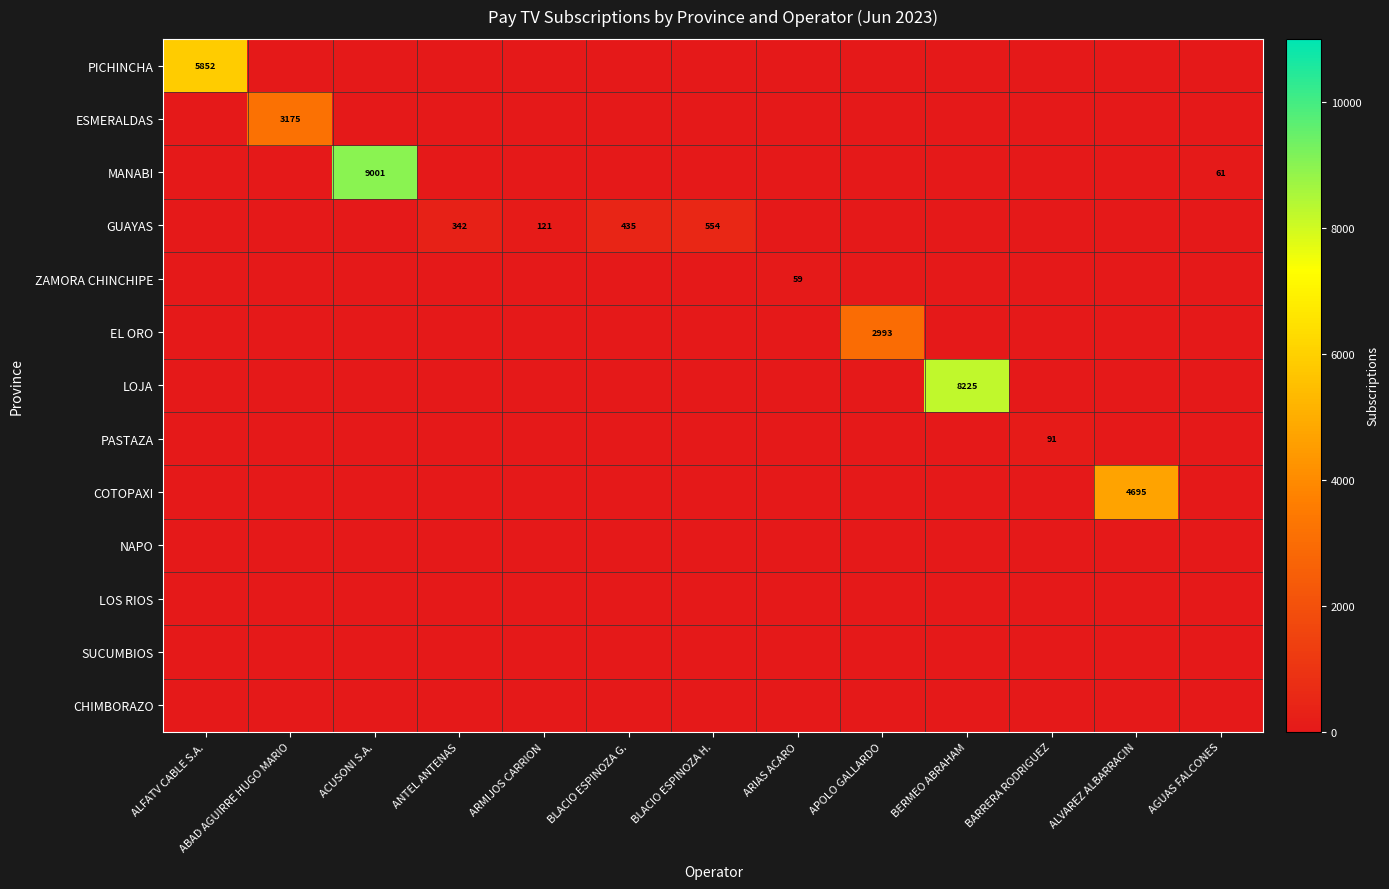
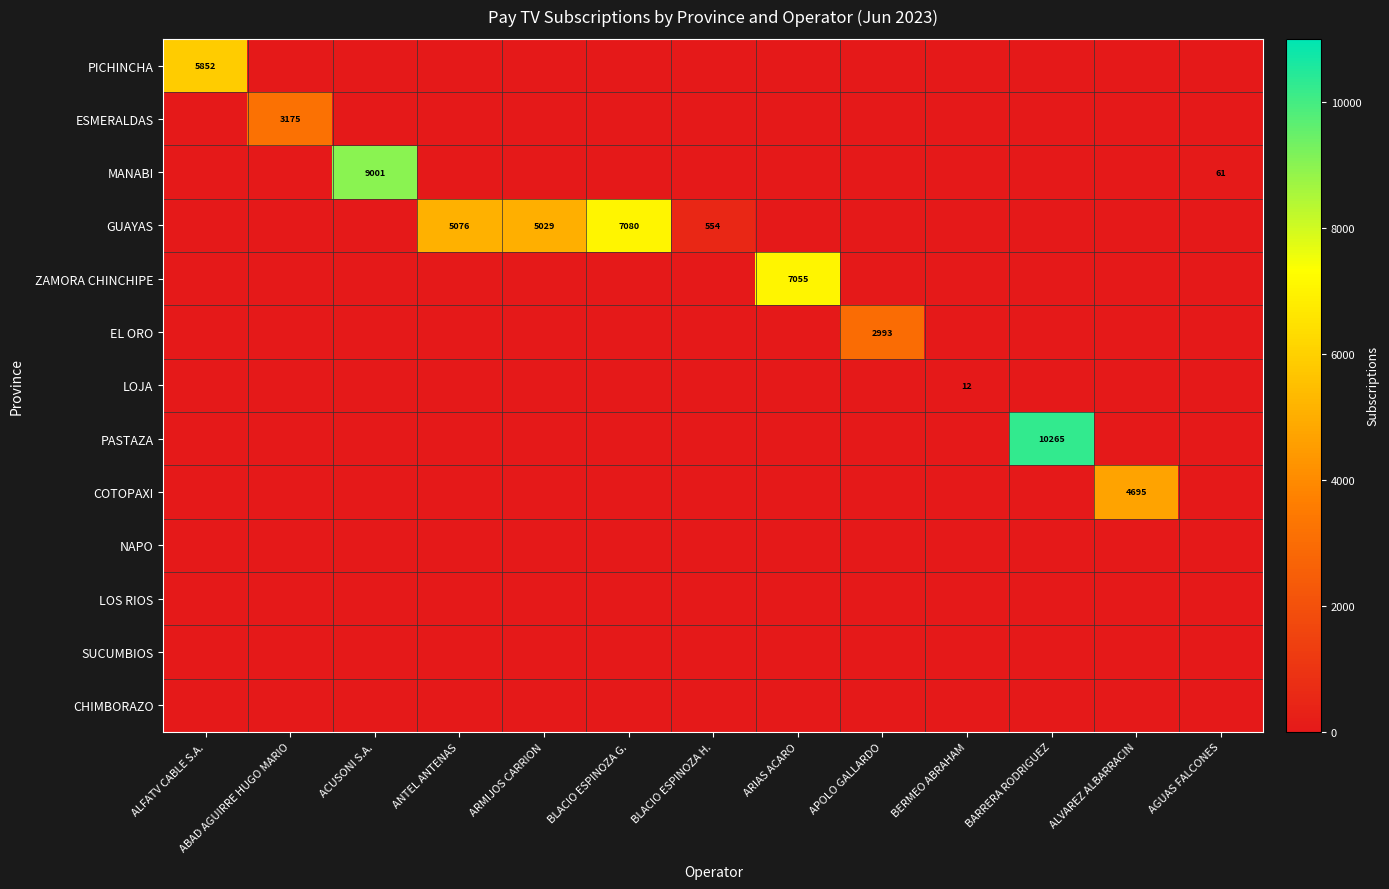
GUAYAS, ANTEL ANTENAS: 342 -> 5076
GUAYAS, ARMIJOS CARRION: 121 -> 5029
GUAYAS, BLACIO ESPINOZA G.: 435 -> 7080
ZAMORA CHINCHIPE, ARIAS ACARO: 59 -> 7055
LOJA, BERMEO ABRAHAM: 8225 -> 12
PASTAZA, BARRERA RODRIGUEZ: 91 -> 10265
